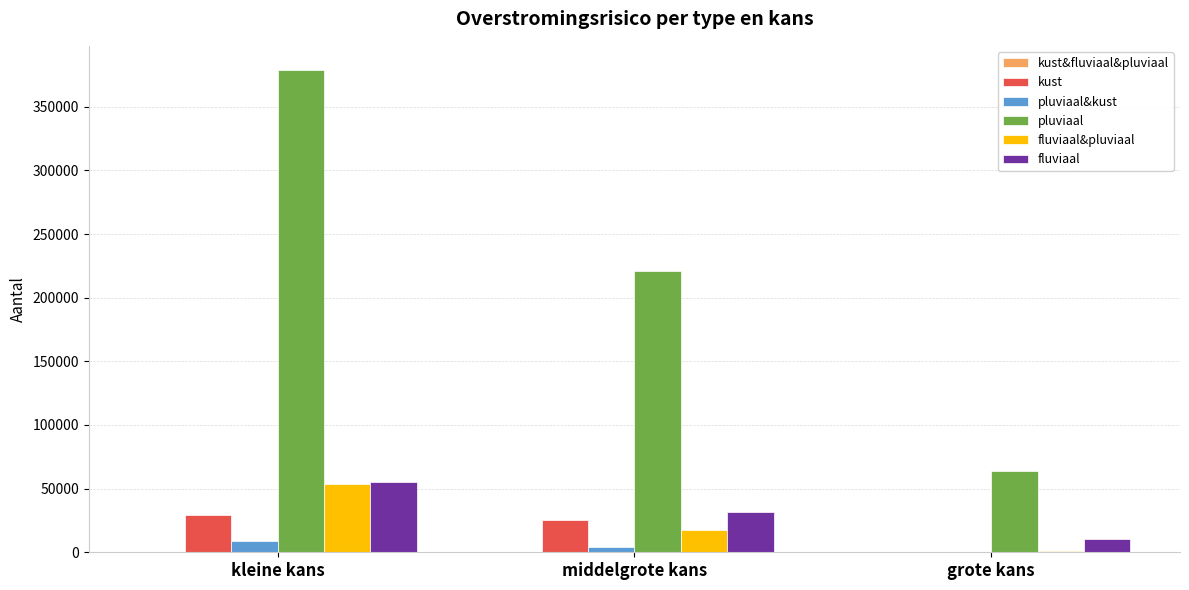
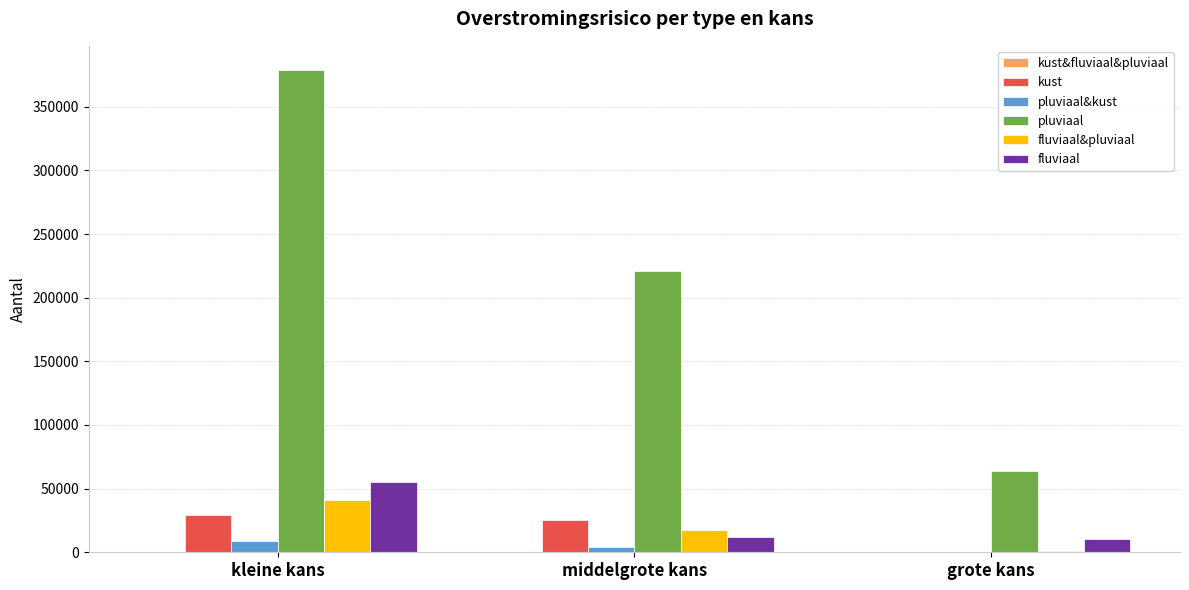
fluviaal&pluviaal, kleine kans: 54000 -> 41000
fluviaal, middelgrote kans: 31000 -> 12000
